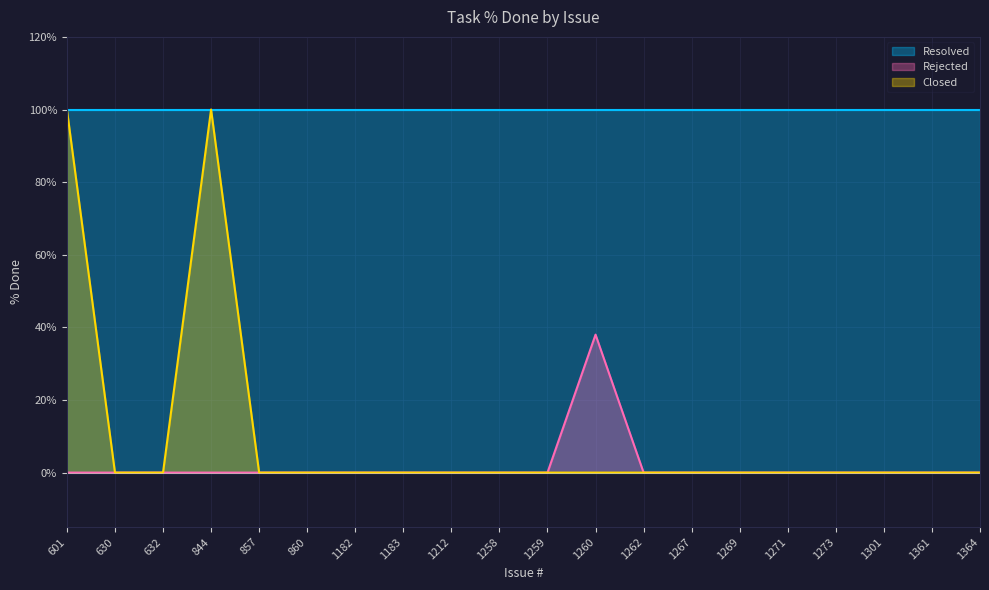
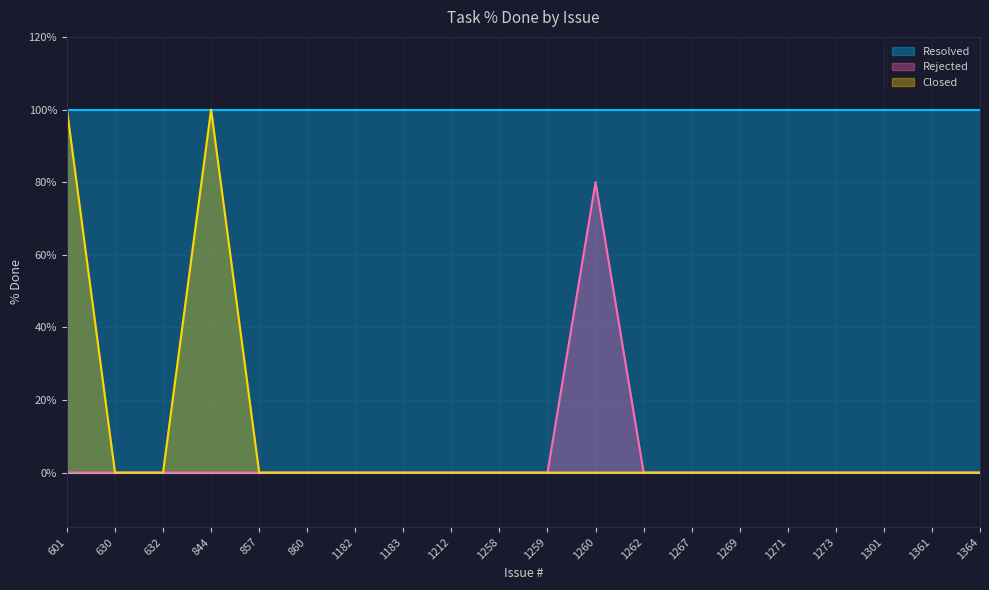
Rejected, 1260: 38% -> 80%
